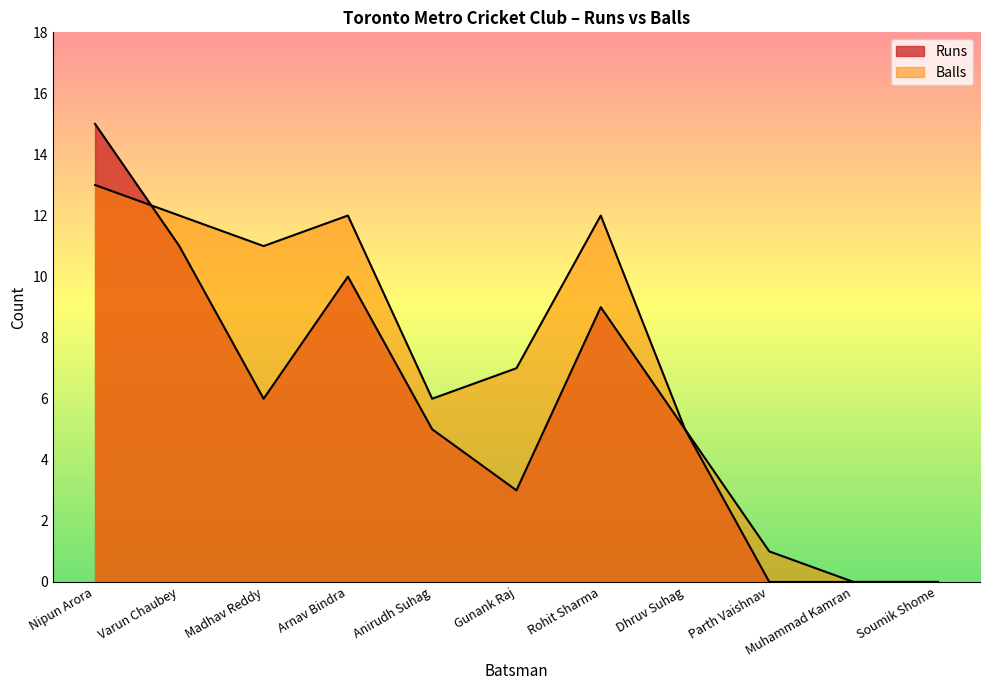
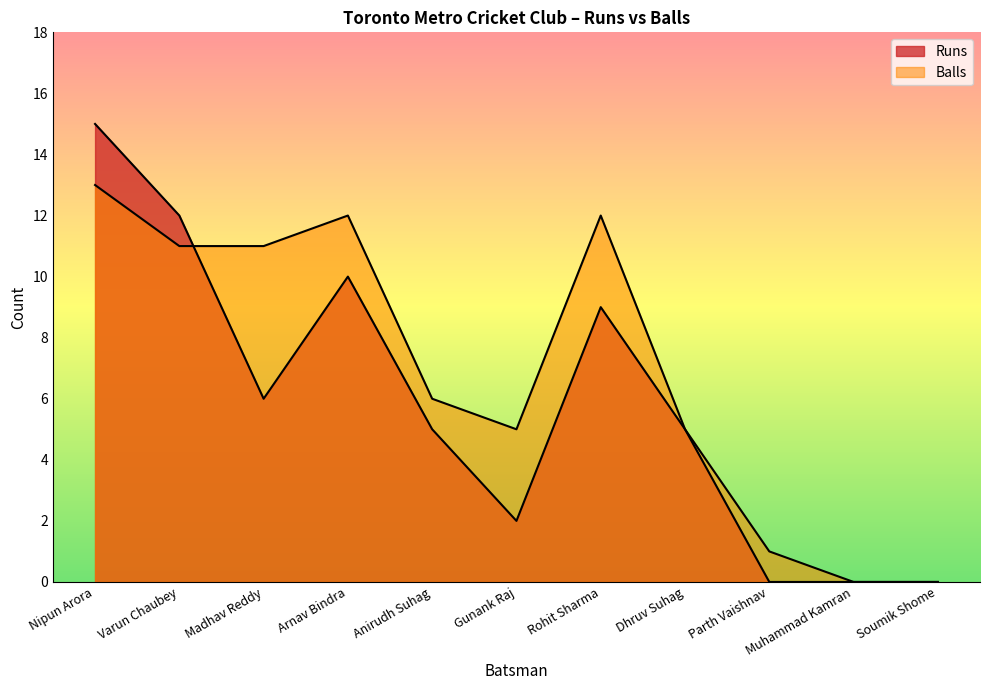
Runs, Varun Chaubey: 11 -> 12
Balls, Varun Chaubey: 12 -> 11
Runs, Gunank Raj: 3 -> 2
Balls, Gunank Raj: 7 -> 5
